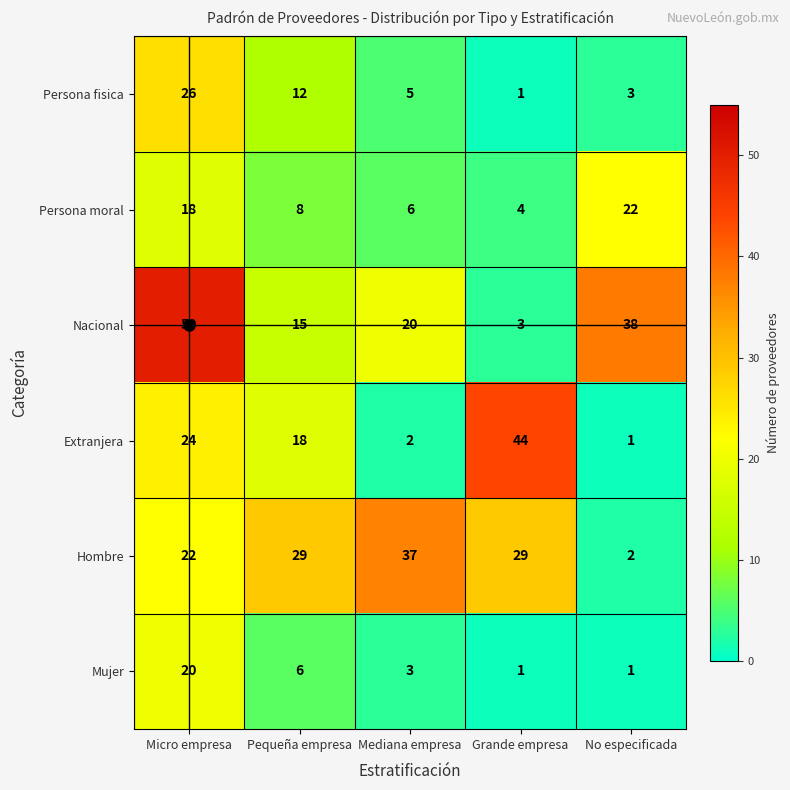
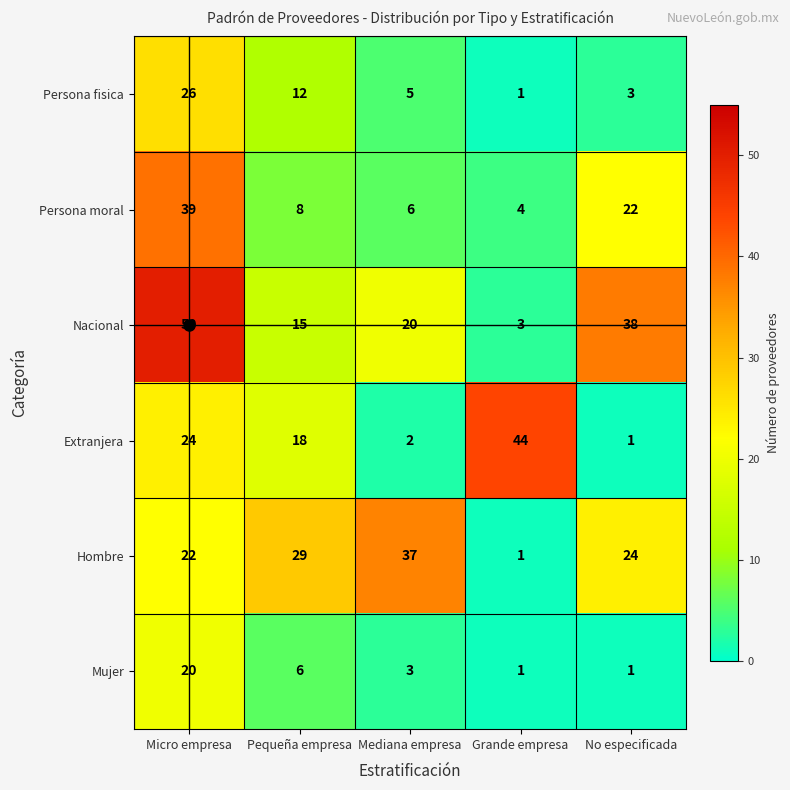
Persona moral, Micro empresa: 18 -> 39
Hombre, Grande empresa: 29 -> 1
Hombre, No especificada: 2 -> 24
